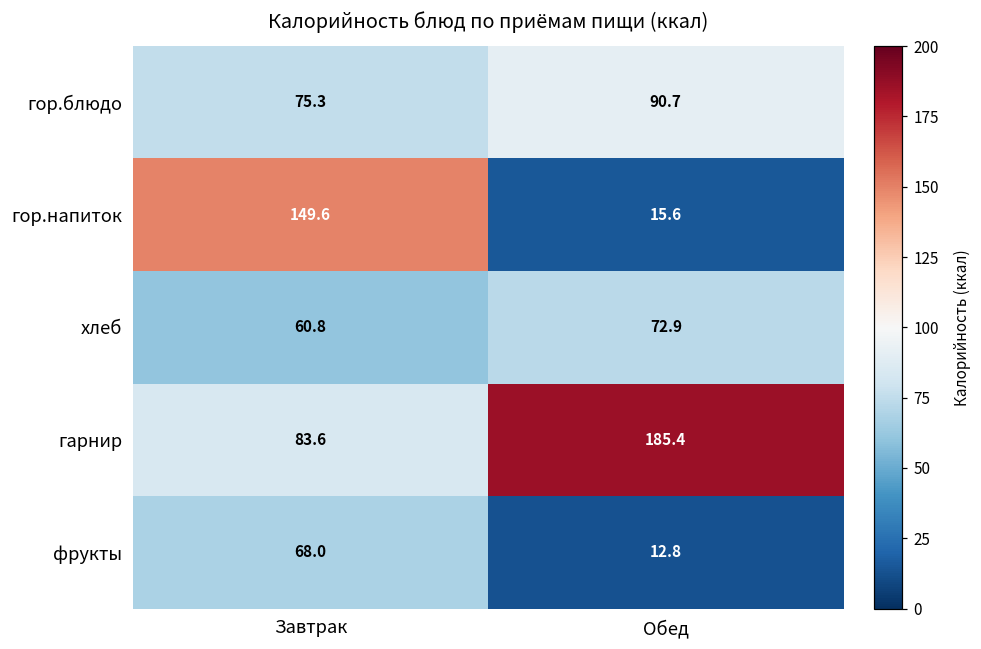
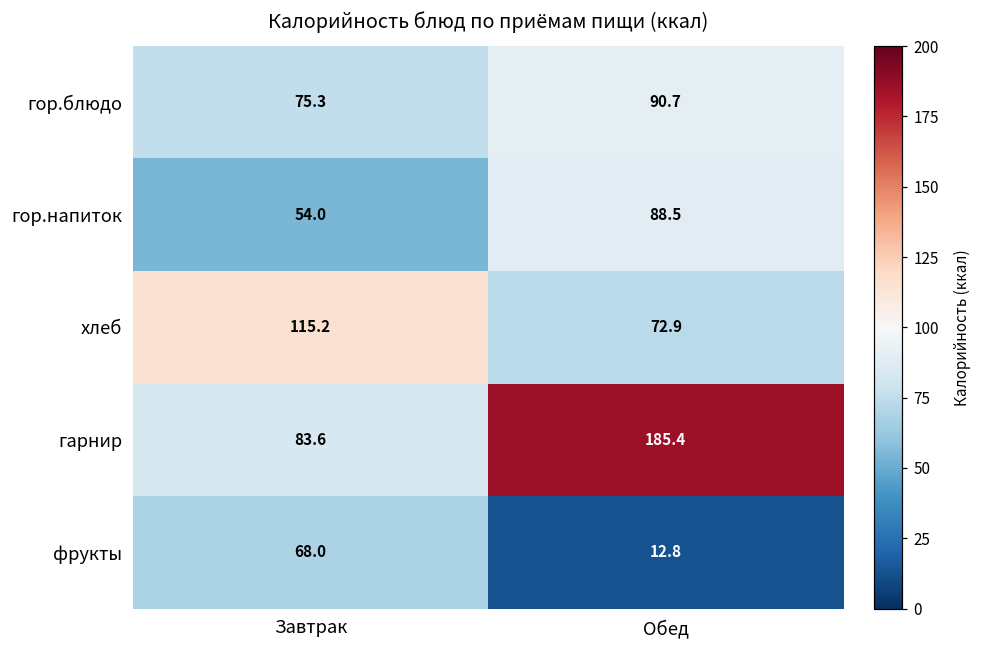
гор.напиток, Завтрак: 149.6 -> 54.0
гор.напиток, Обед: 15.6 -> 88.5
хлеб, Завтрак: 60.8 -> 115.2
